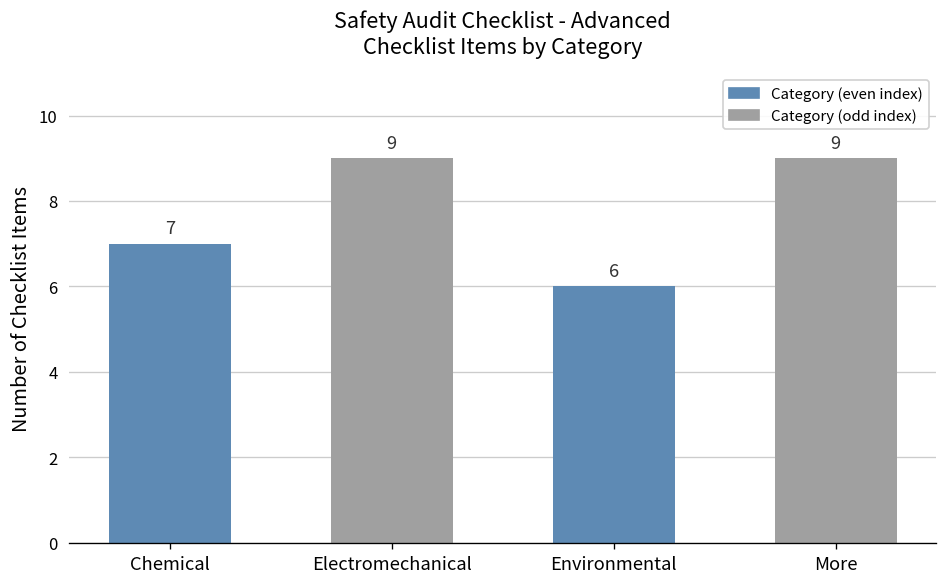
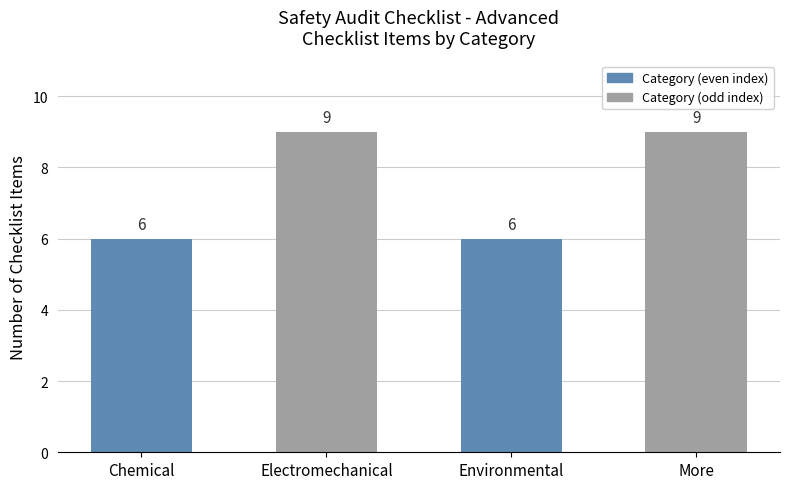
Chemical: 7 -> 6
